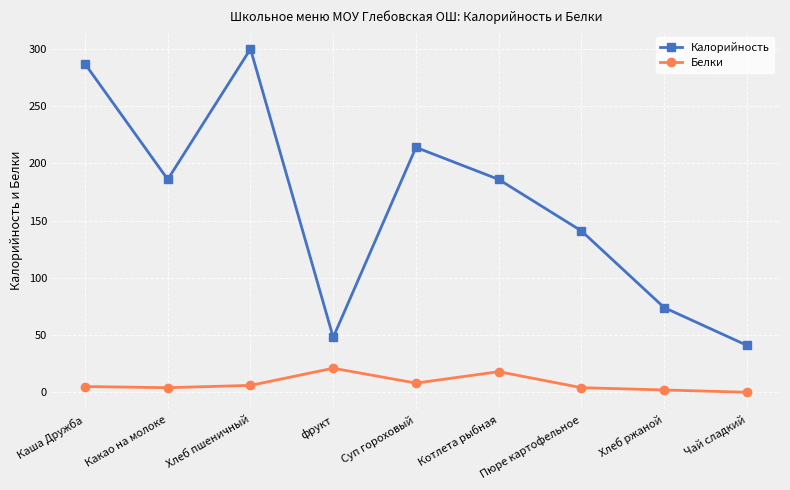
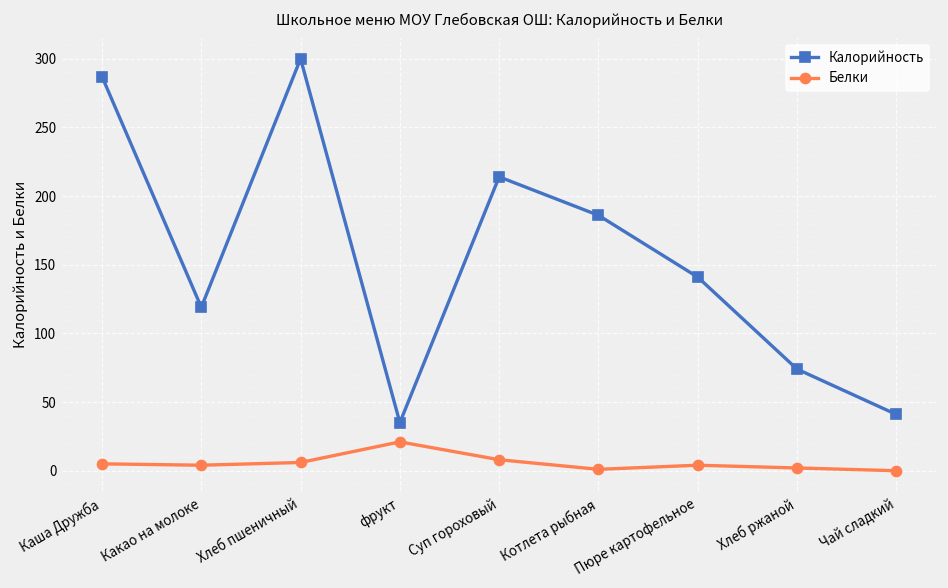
Калорийность, Какао на молоке: 186 -> 119
Калорийность, фрукт: 48 -> 35
Белки, Котлета рыбная: 18 -> 1
